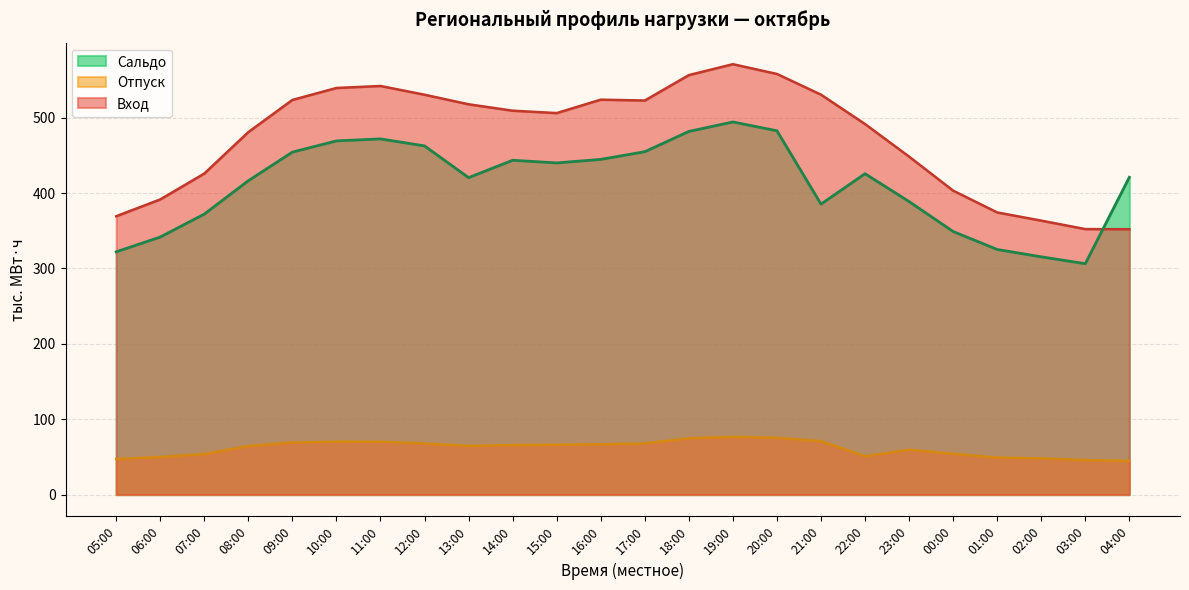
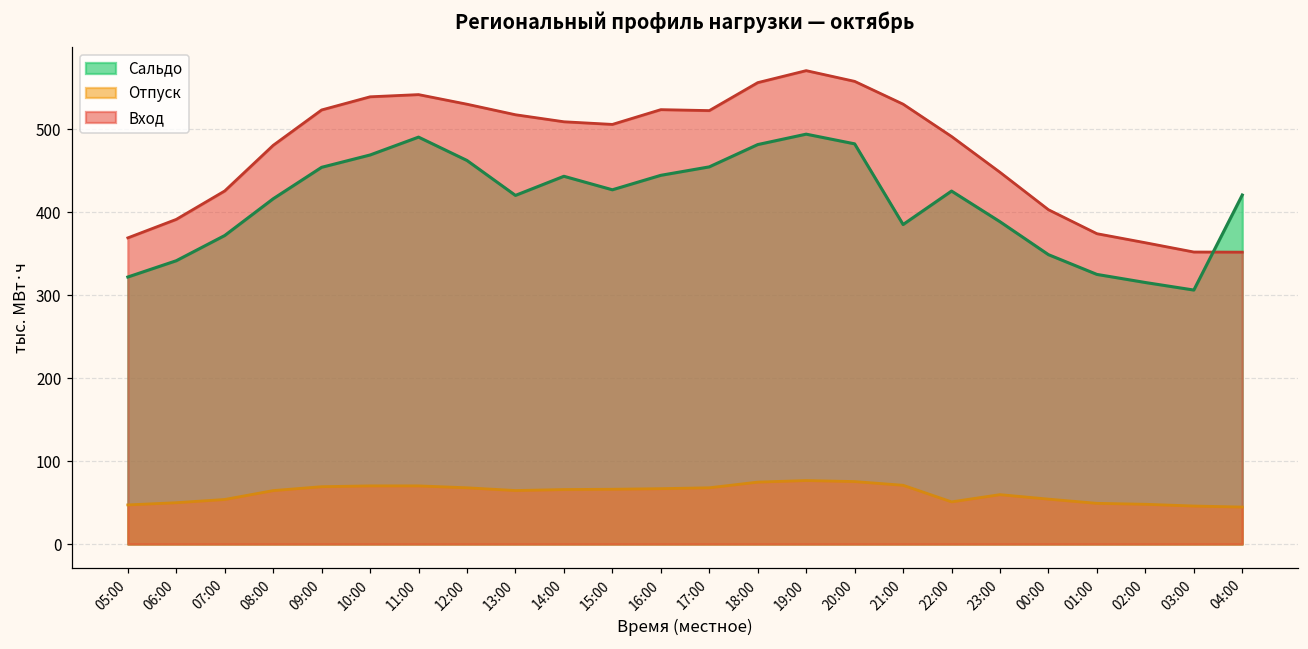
Сальдо, 11:00: 470 -> 490
Сальдо, 15:00: 440 -> 430
